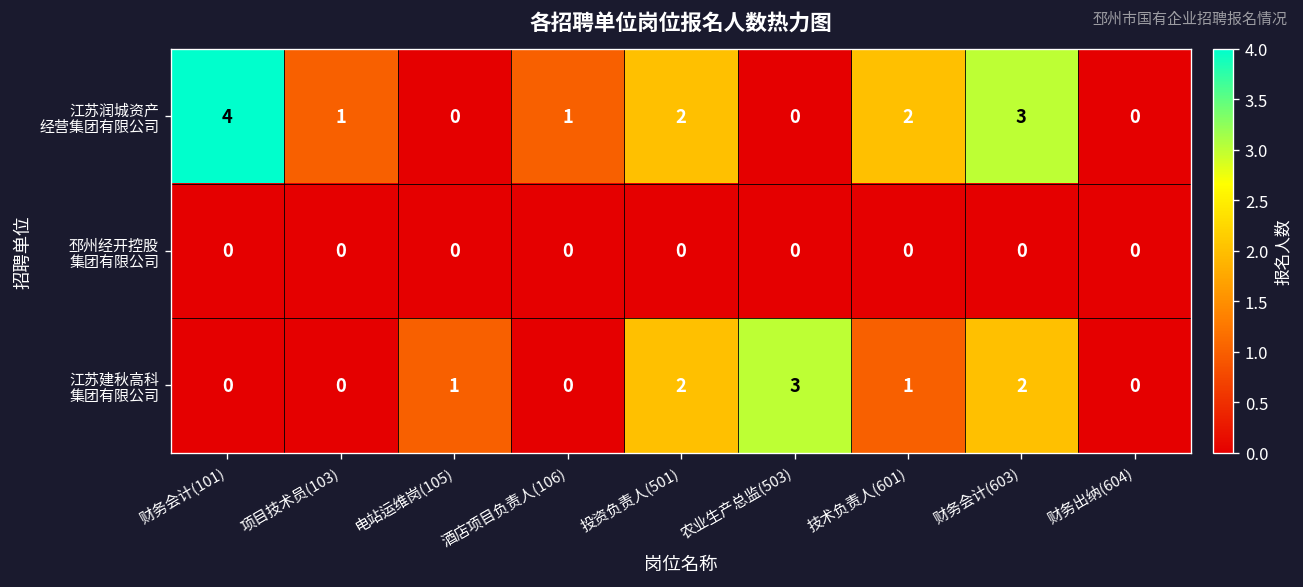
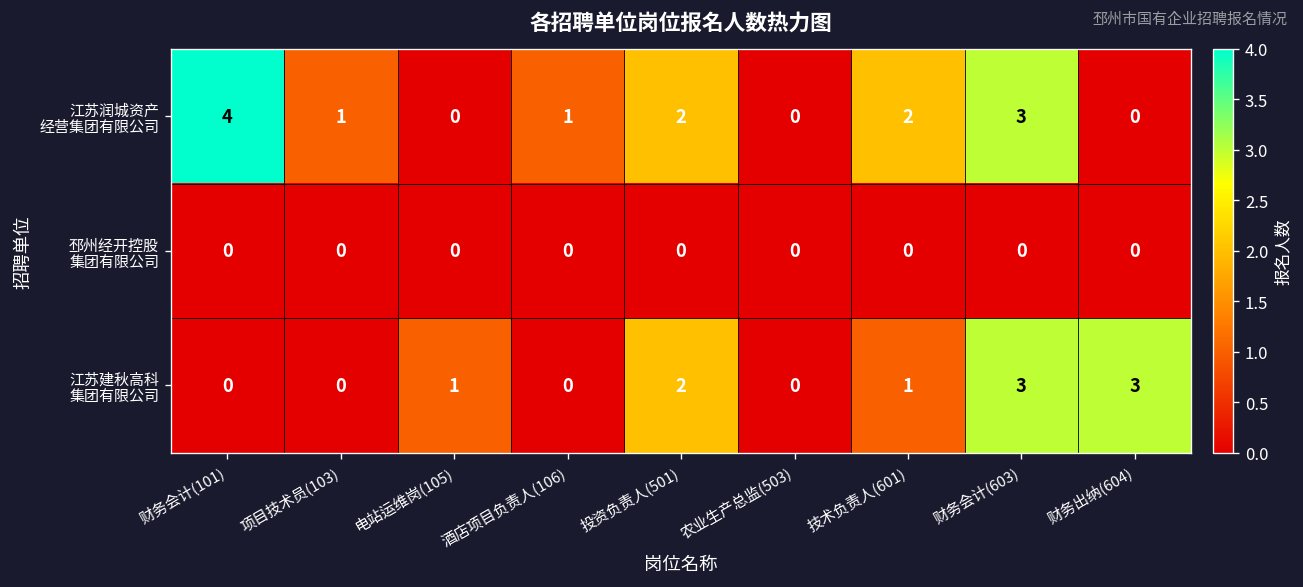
江苏建秋高科 集团有限公司, 农业生产总监(503): 3 -> 0
江苏建秋高科 集团有限公司, 财务会计(603): 2 -> 3
江苏建秋高科 集团有限公司, 财务出纳(604): 0 -> 3
